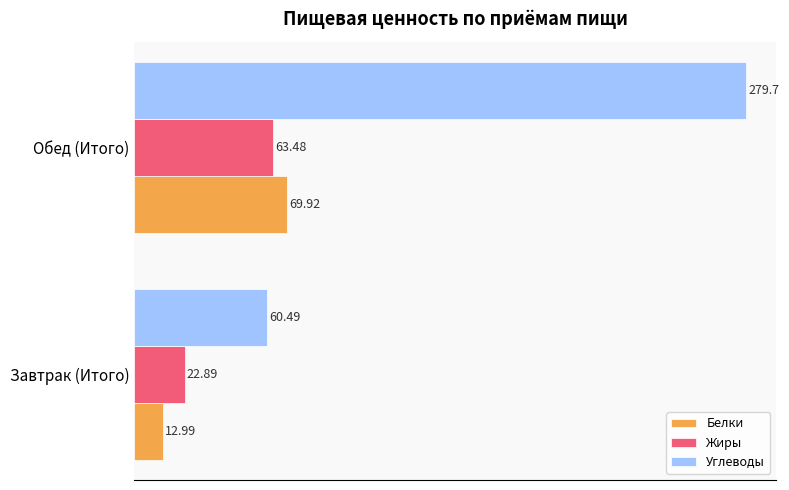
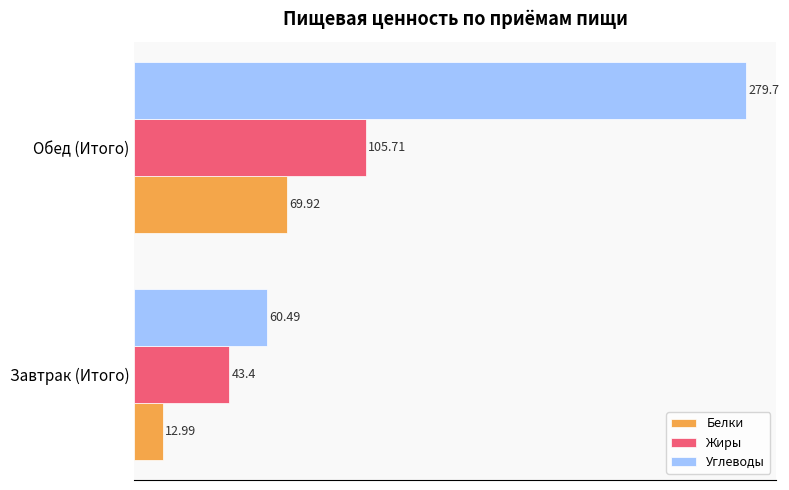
Жиры, Обед (Итого): 63.48 -> 105.71
Жиры, Завтрак (Итого): 22.89 -> 43.4
